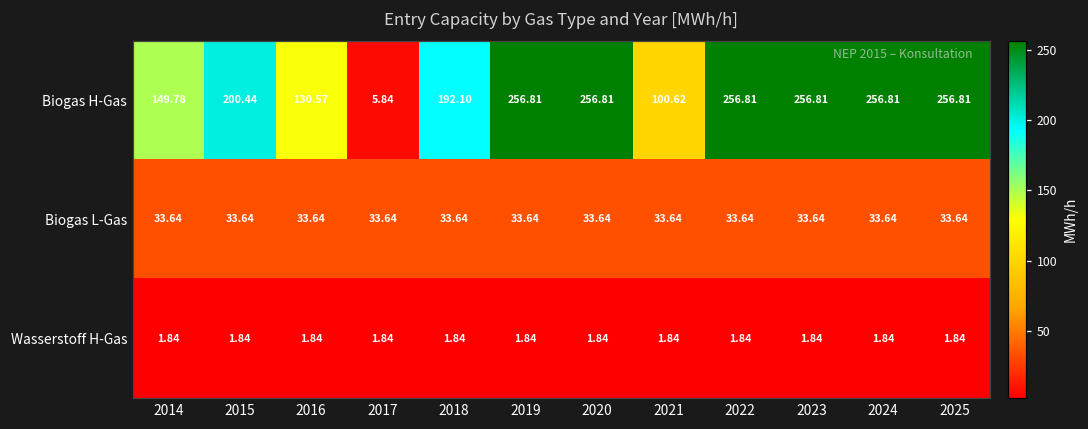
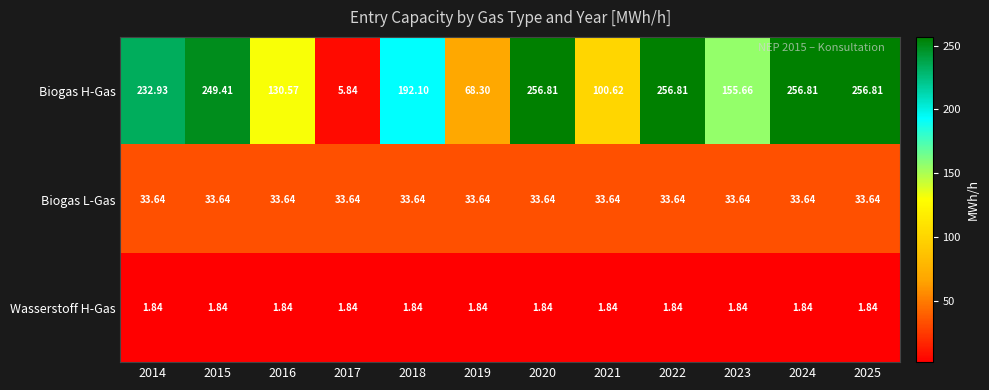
Biogas H-Gas, 2014: 149.78 -> 232.93
Biogas H-Gas, 2015: 200.44 -> 249.41
Biogas H-Gas, 2019: 256.81 -> 68.30
Biogas H-Gas, 2023: 256.81 -> 155.66
